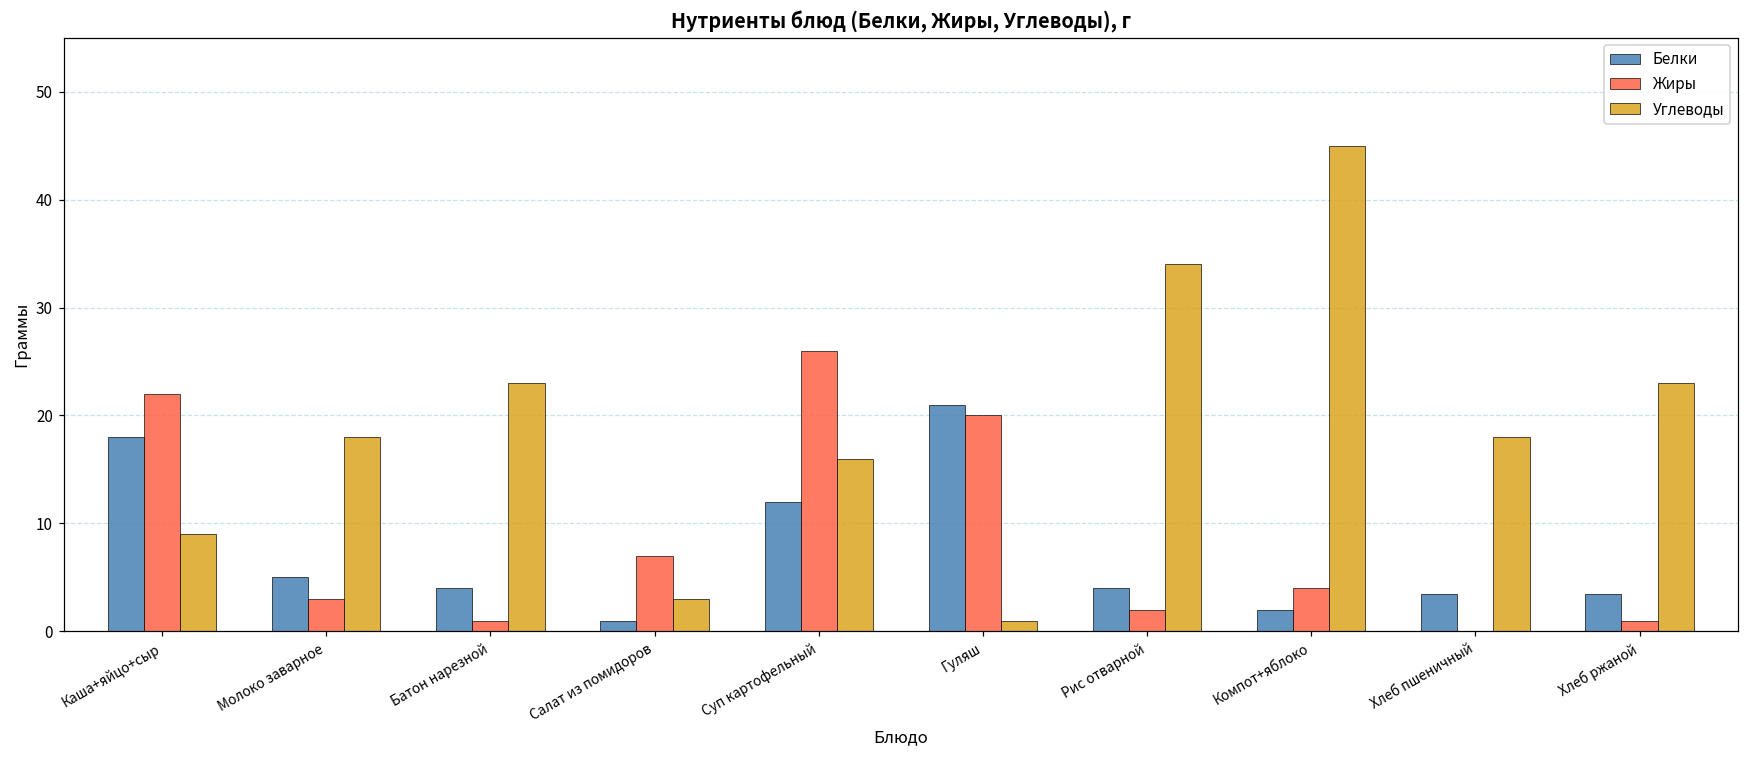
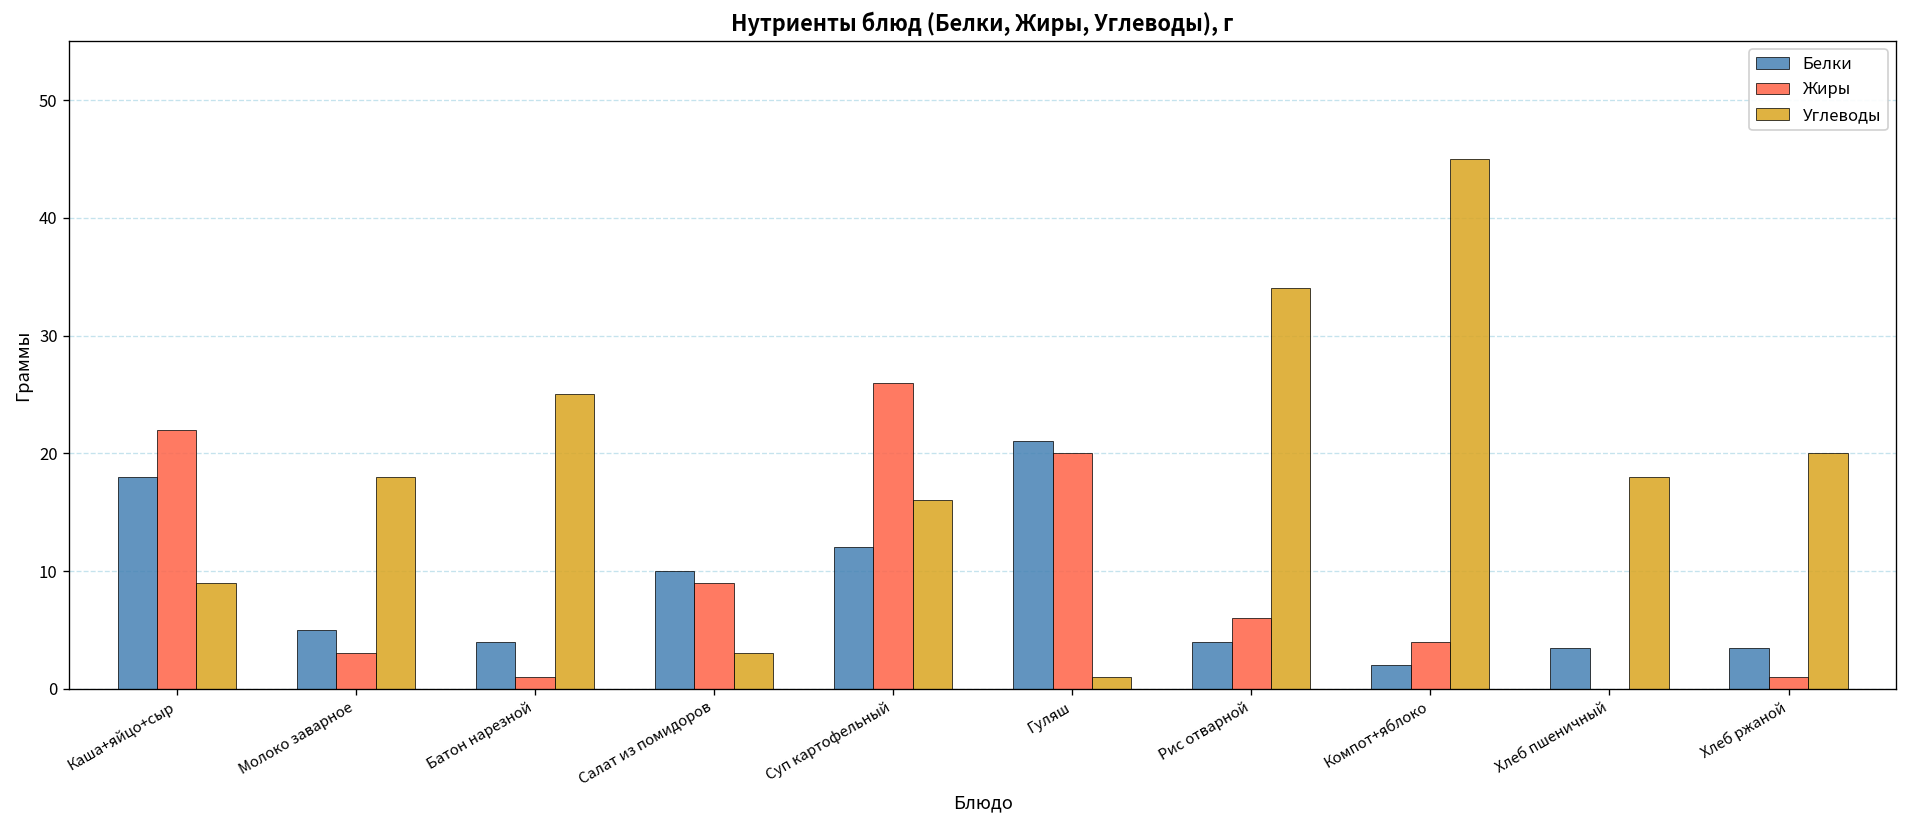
Углеводы, Батон нарезной: 23 -> 25
Белки, Салат из помидоров: 1 -> 10
Жиры, Салат из помидоров: 7 -> 9
Жиры, Рис отварной: 2 -> 6
Углеводы, Хлеб ржаной: 23 -> 20
